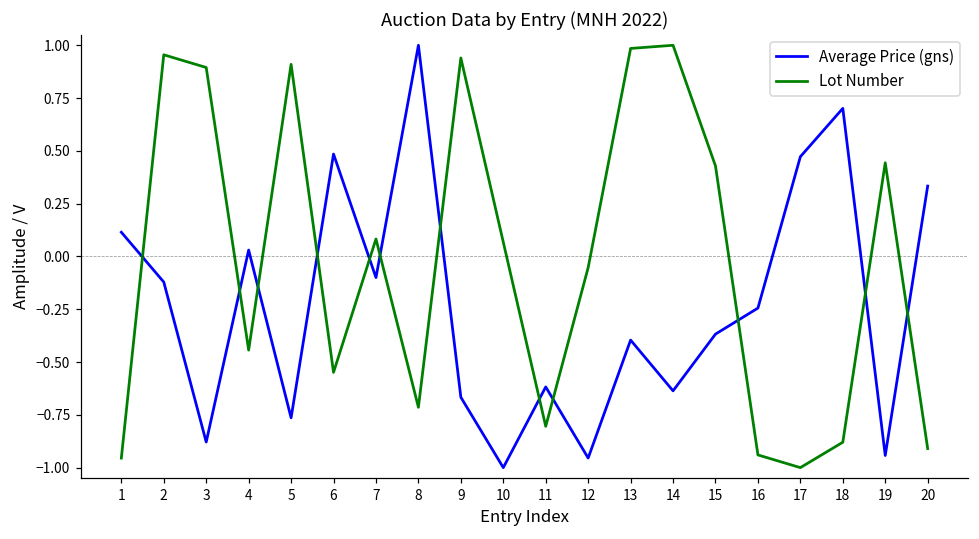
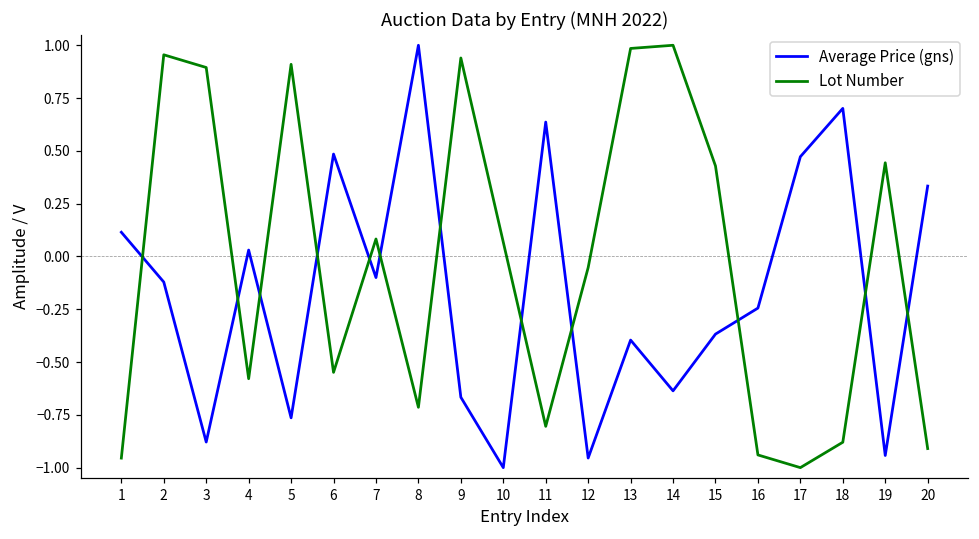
Lot Number, 4: -0.44 -> -0.58
Average Price (gns), 11: -0.62 -> 0.64
